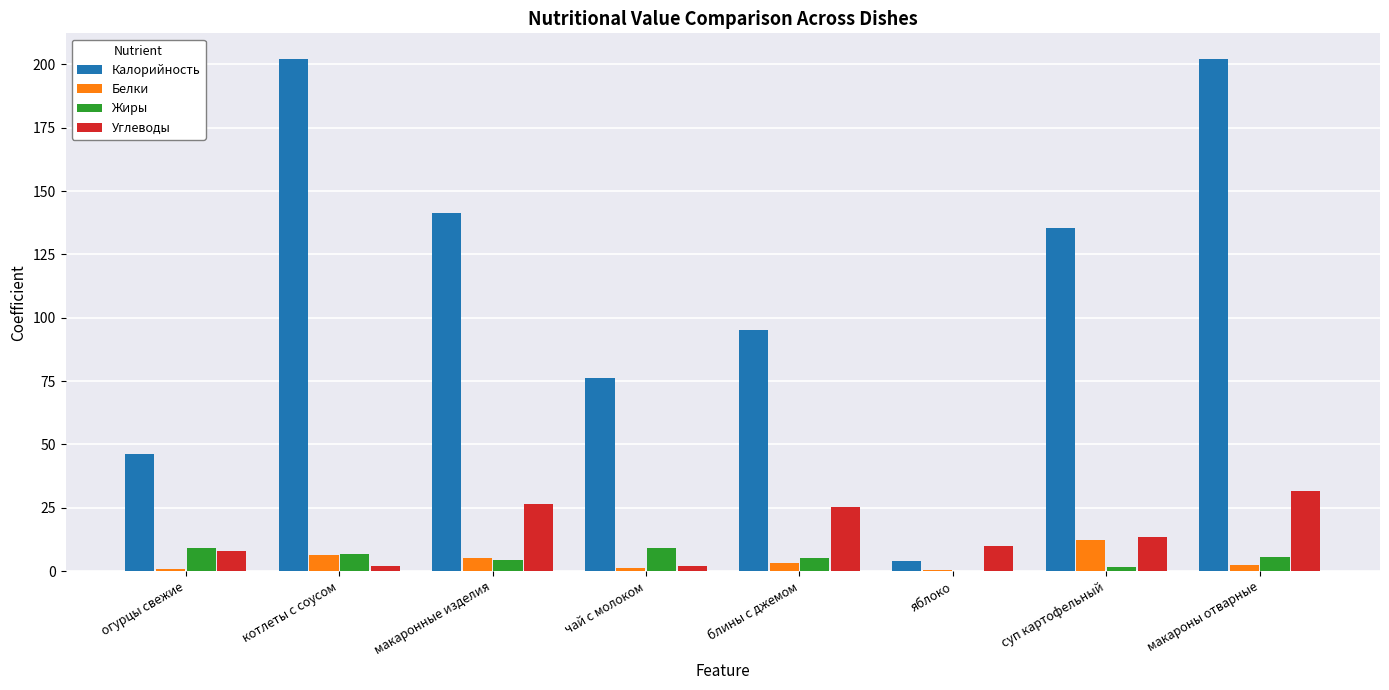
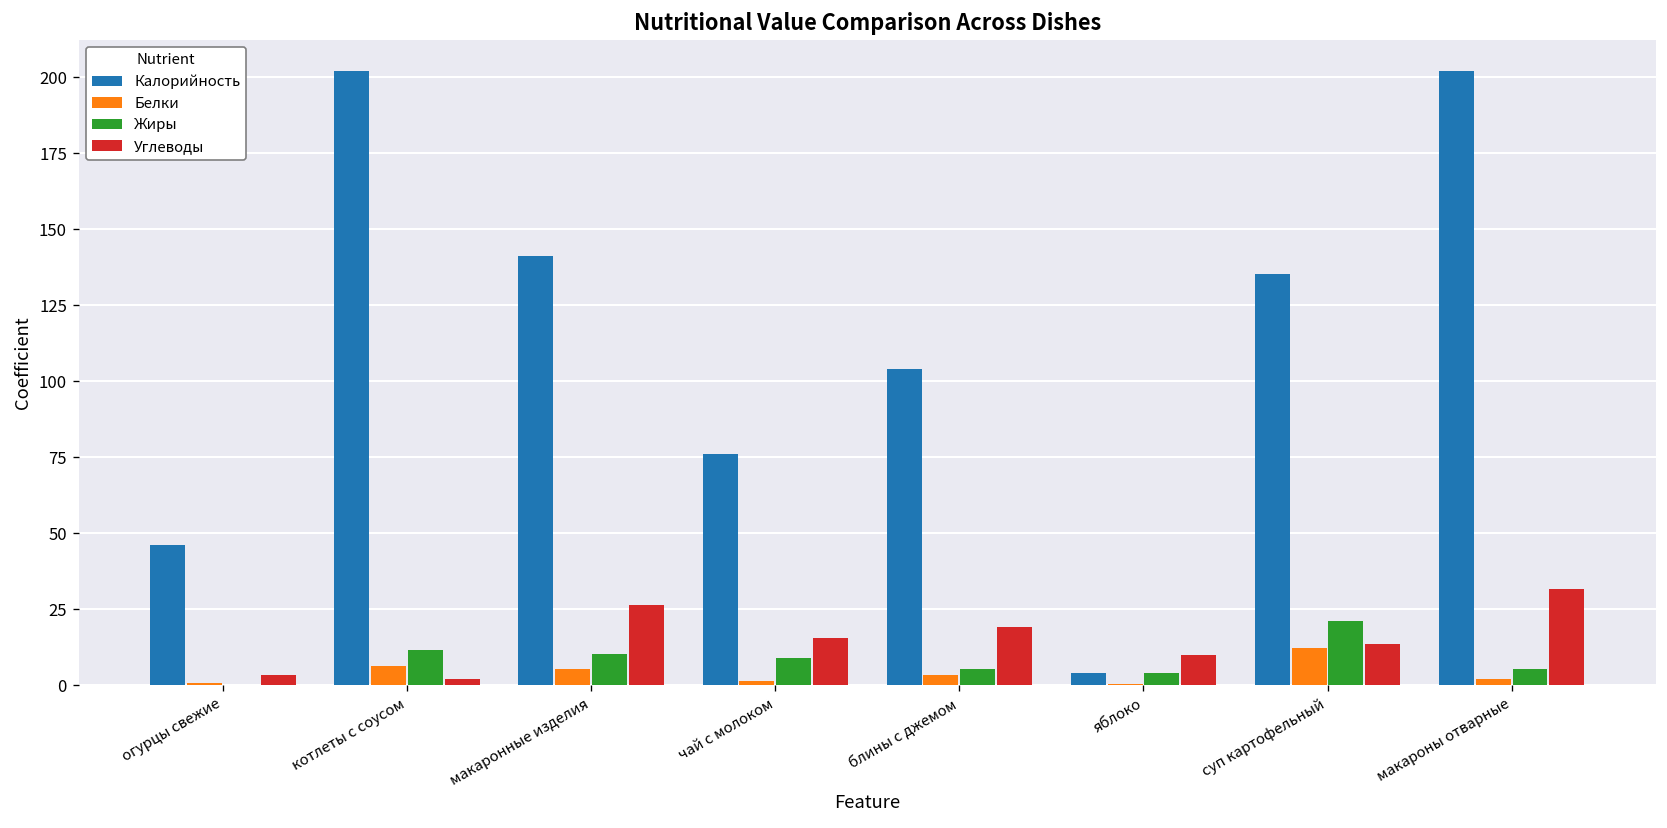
Жиры, огурцы свежие: 9 -> 0
Углеводы, огурцы свежие: 8 -> 3
Жиры, котлеты с соусом: 7 -> 12
Жиры, макаронные изделия: 5 -> 10
Углеводы, чай с молоком: 2 -> 16
Калорийность, блины с джемом: 95 -> 104
Углеводы, блины с джемом: 25 -> 19
Жиры, яблоко: 0 -> 4
Жиры, суп картофельный: 2 -> 21
